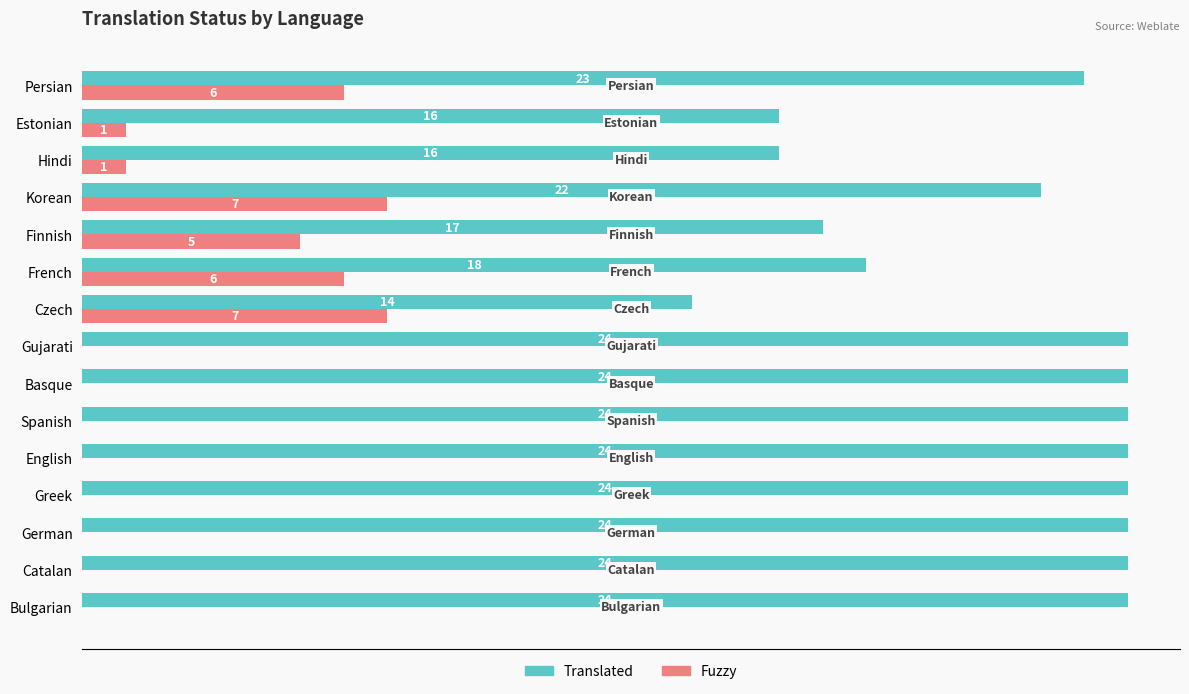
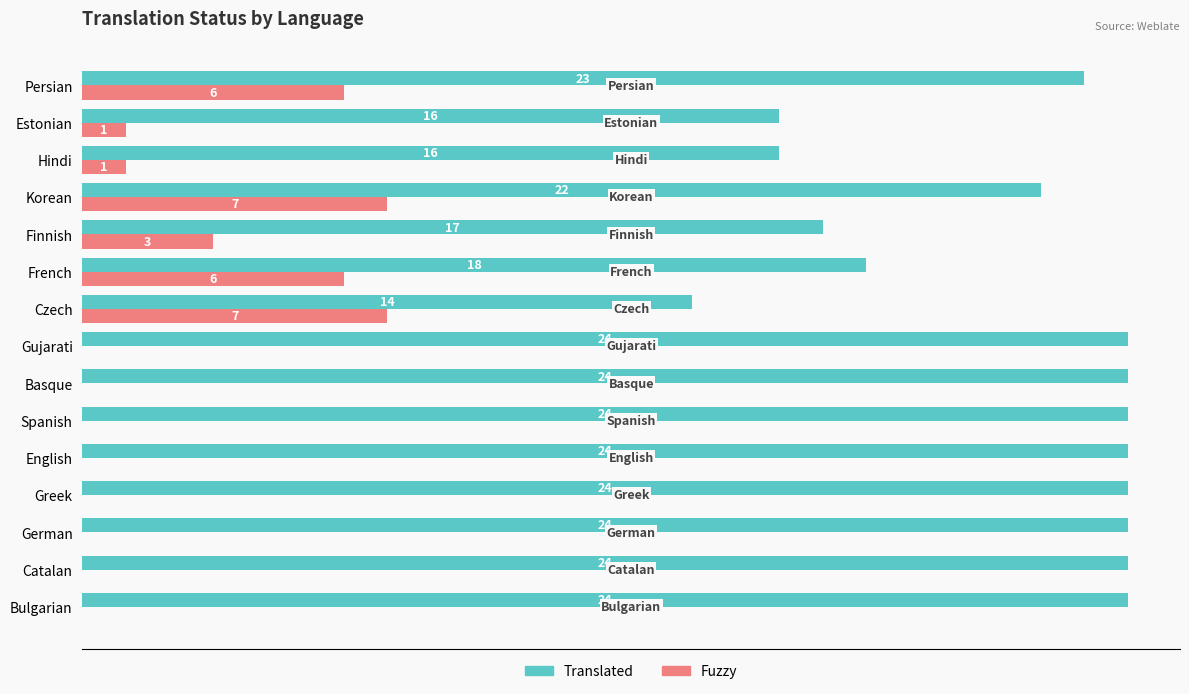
Fuzzy, Finnish: 5 -> 3
